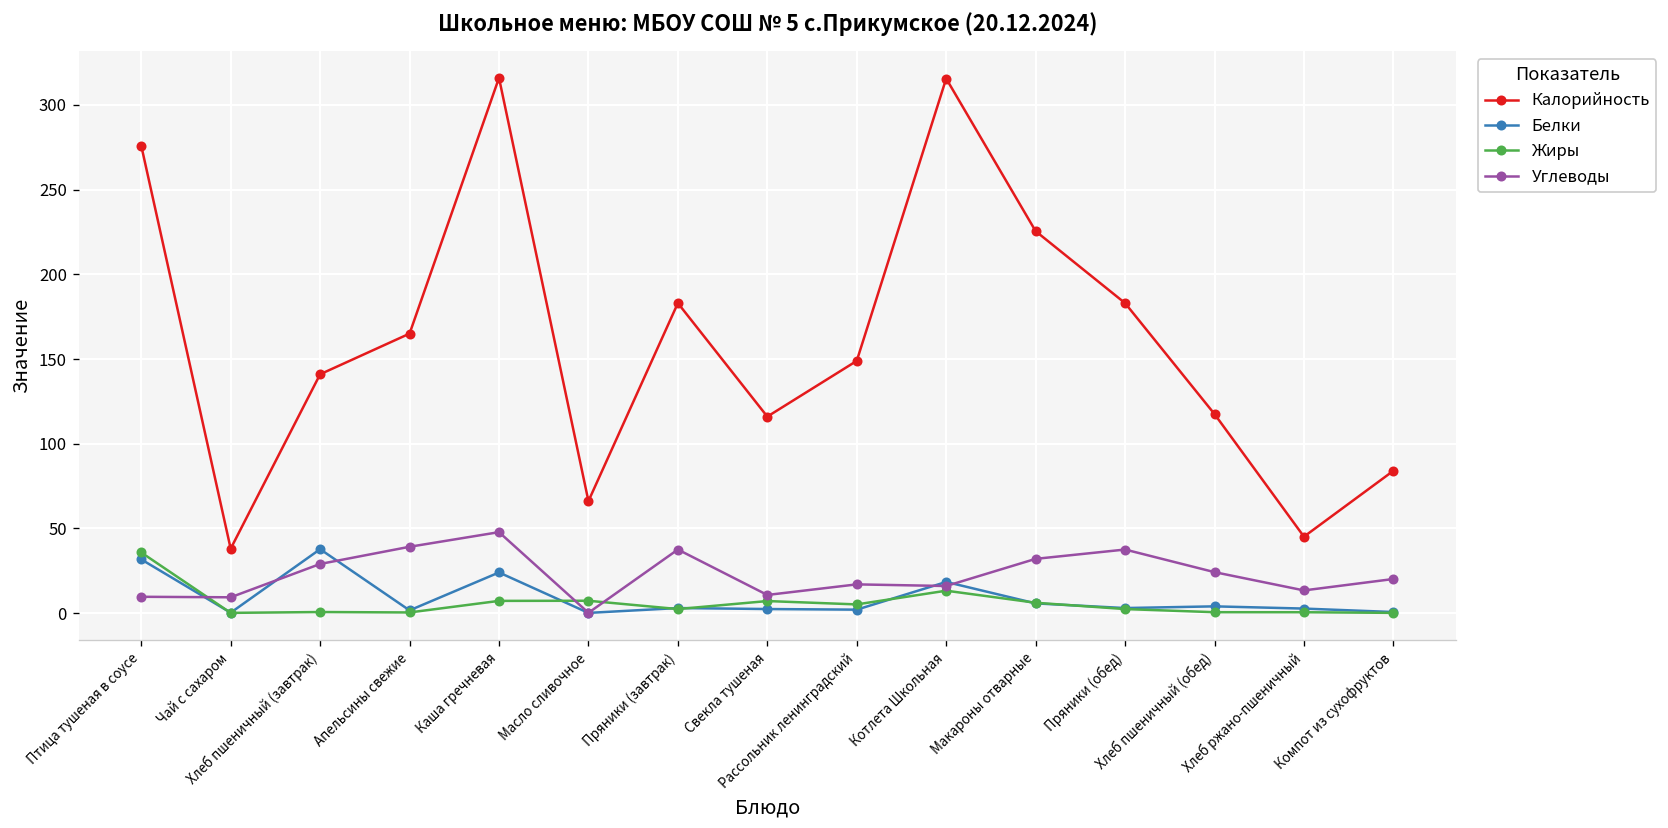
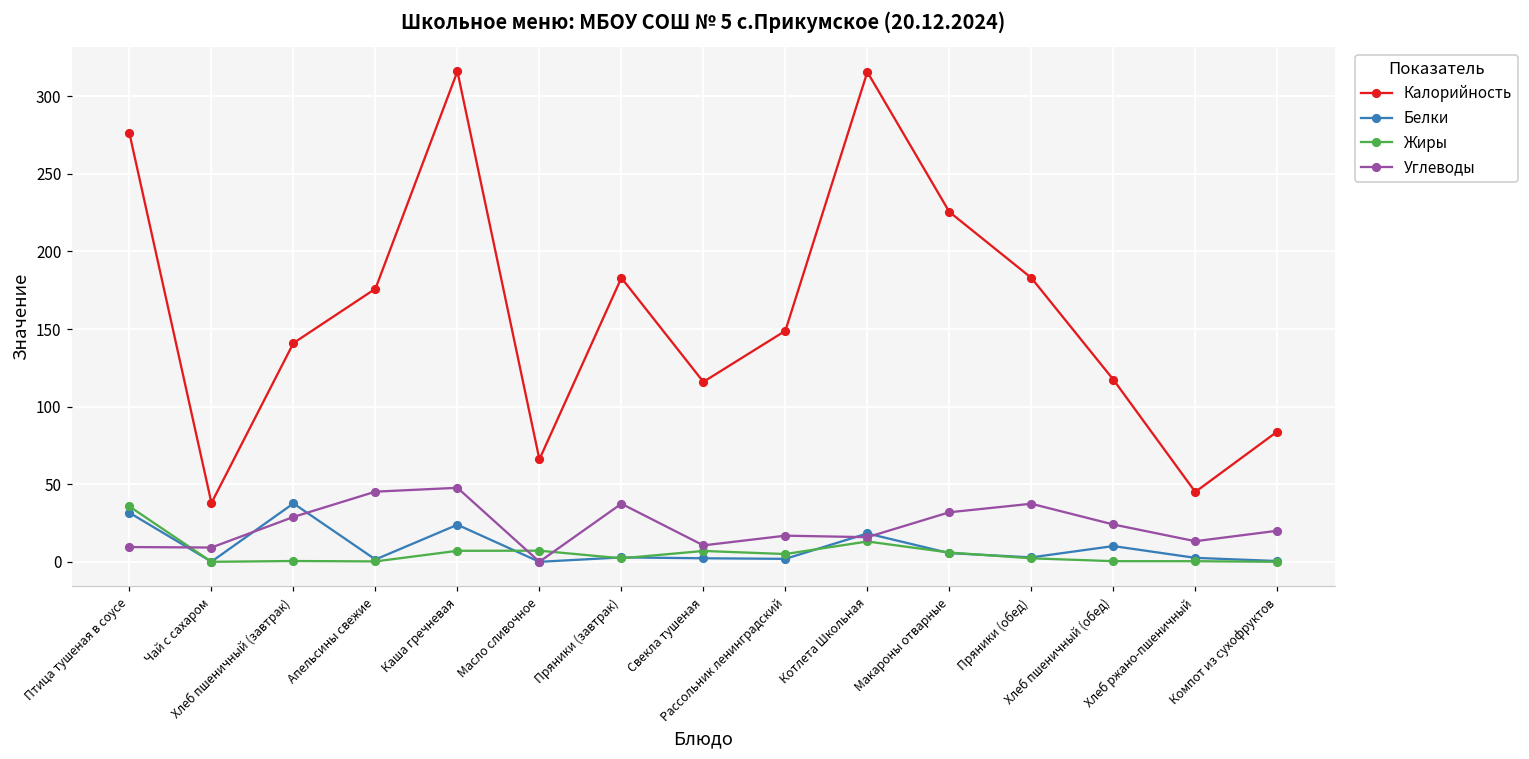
Калорийность, Апельсины свежие: 165 -> 176
Углеводы, Апельсины свежие: 39 -> 45
Белки, Хлеб пшеничный (обед): 4 -> 10
